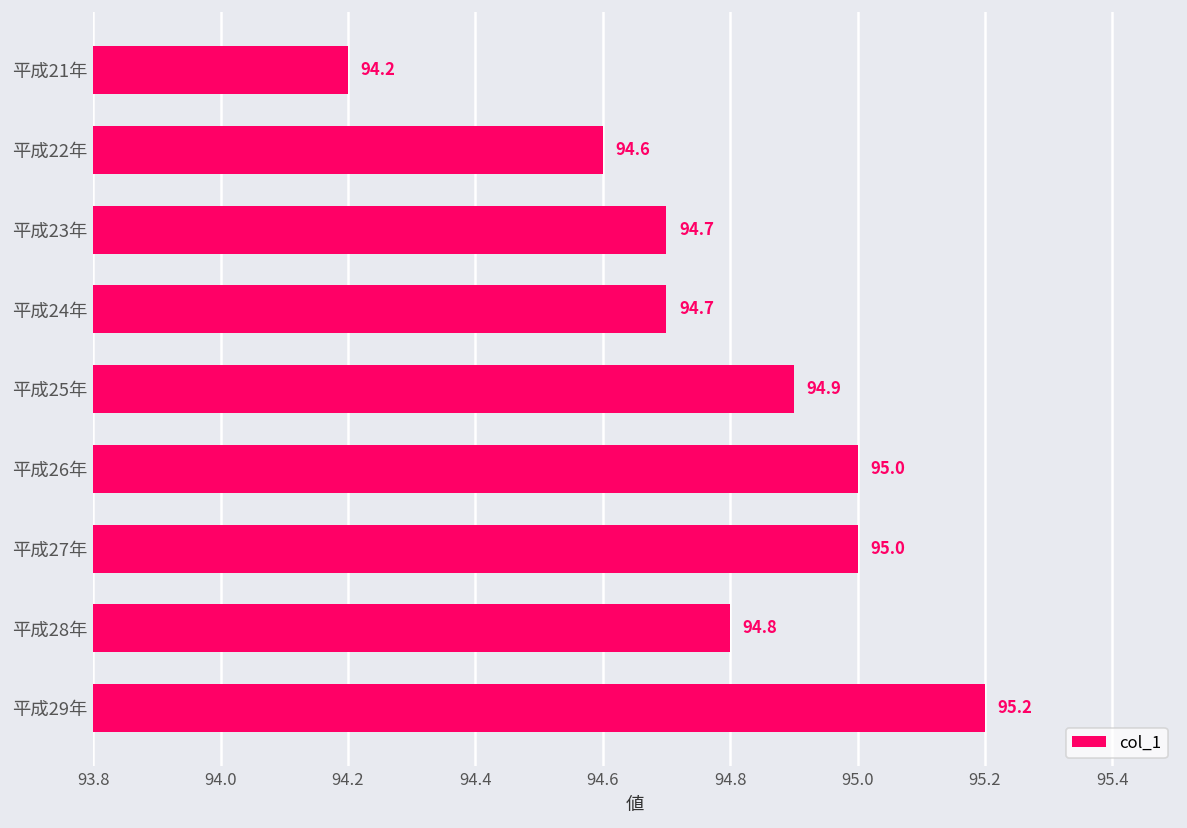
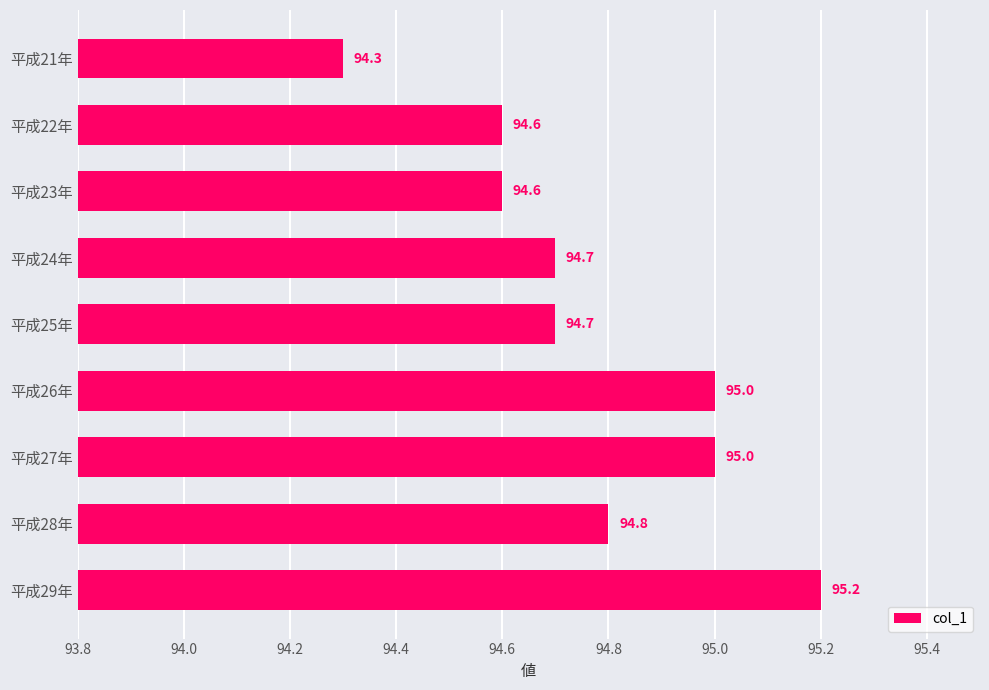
平成21年: 94.2 -> 94.3
平成23年: 94.7 -> 94.6
平成25年: 94.9 -> 94.7
